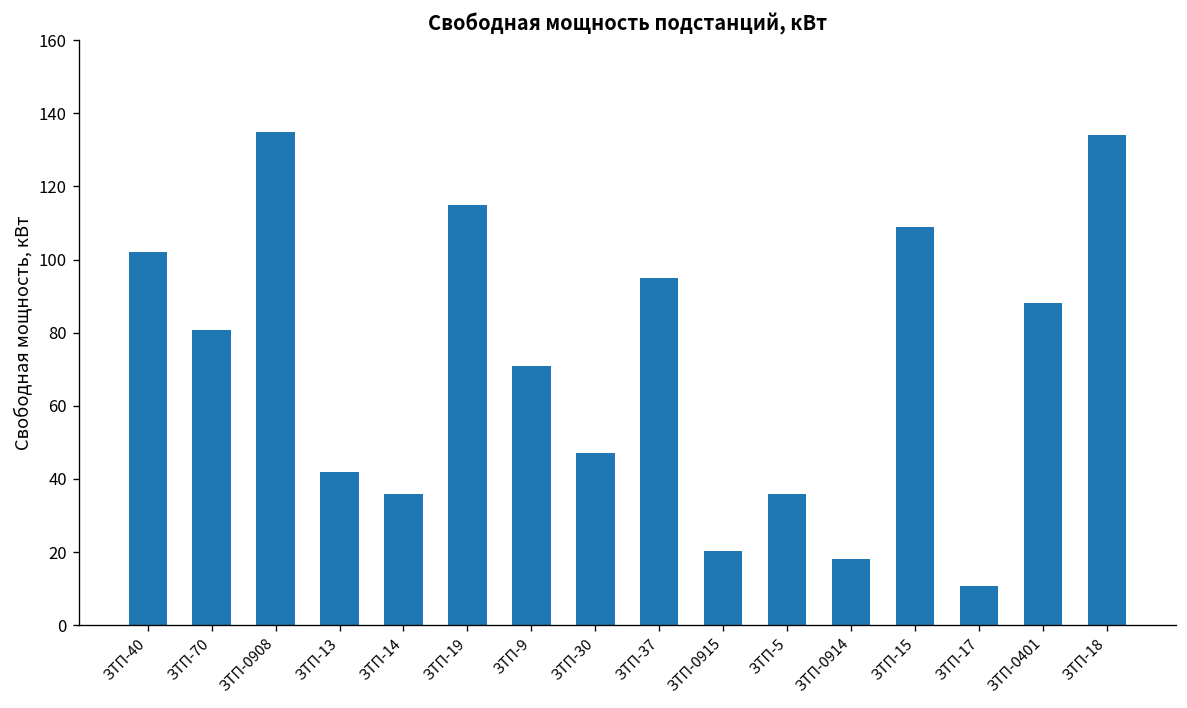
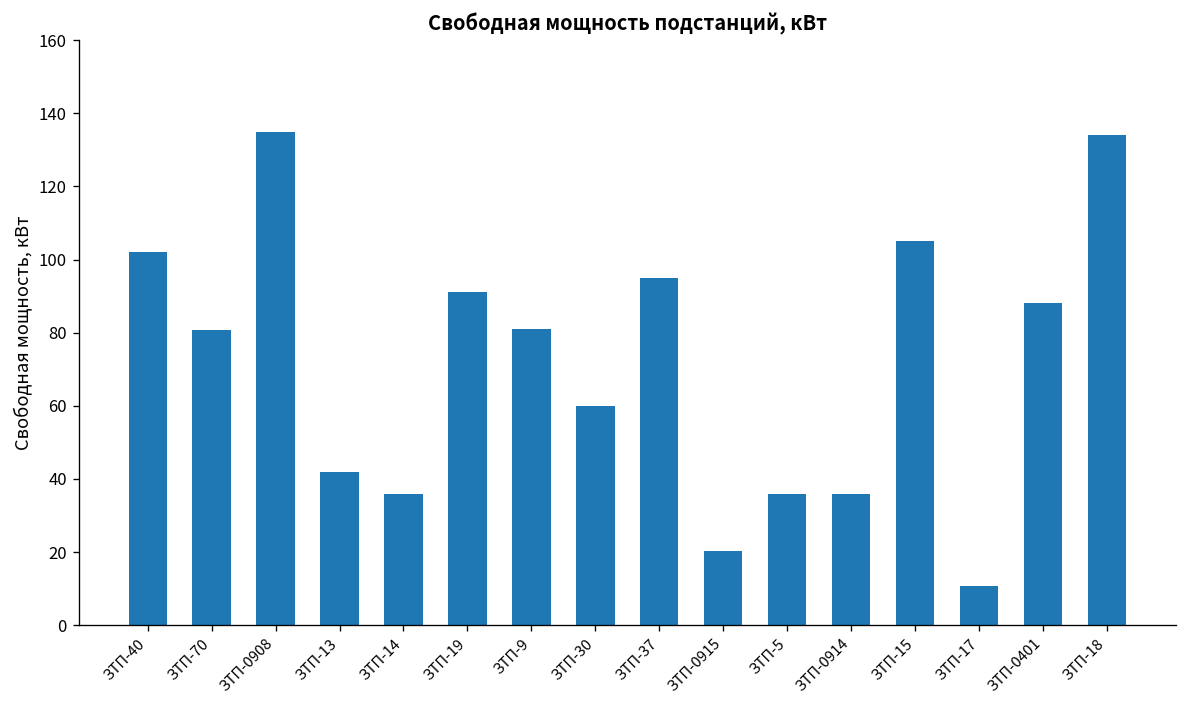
ЗТП-19: 115 -> 91
ЗТП-9: 71 -> 81
ЗТП-30: 47 -> 60
ЗТП-0914: 18 -> 36
ЗТП-15: 109 -> 105
